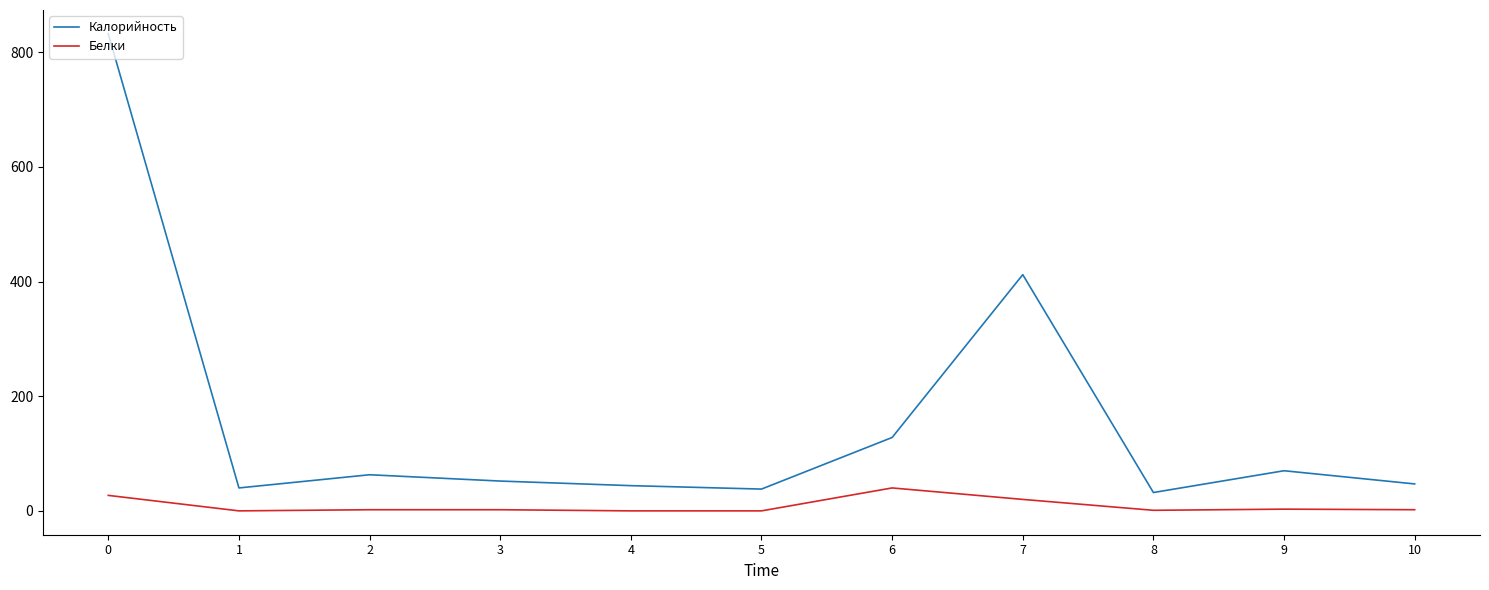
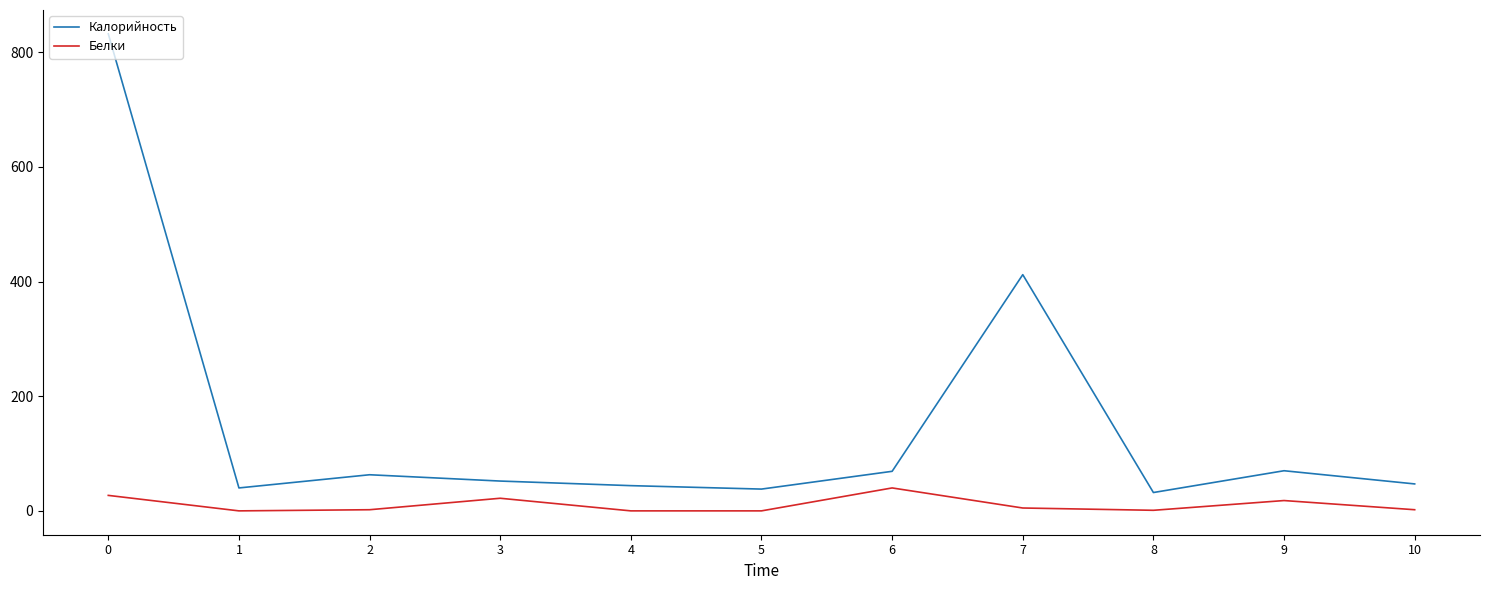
Белки, 3: 0 -> 20
Калорийность, 6: 130 -> 70
Белки, 7: 20 -> 10
Белки, 9: 0 -> 20
